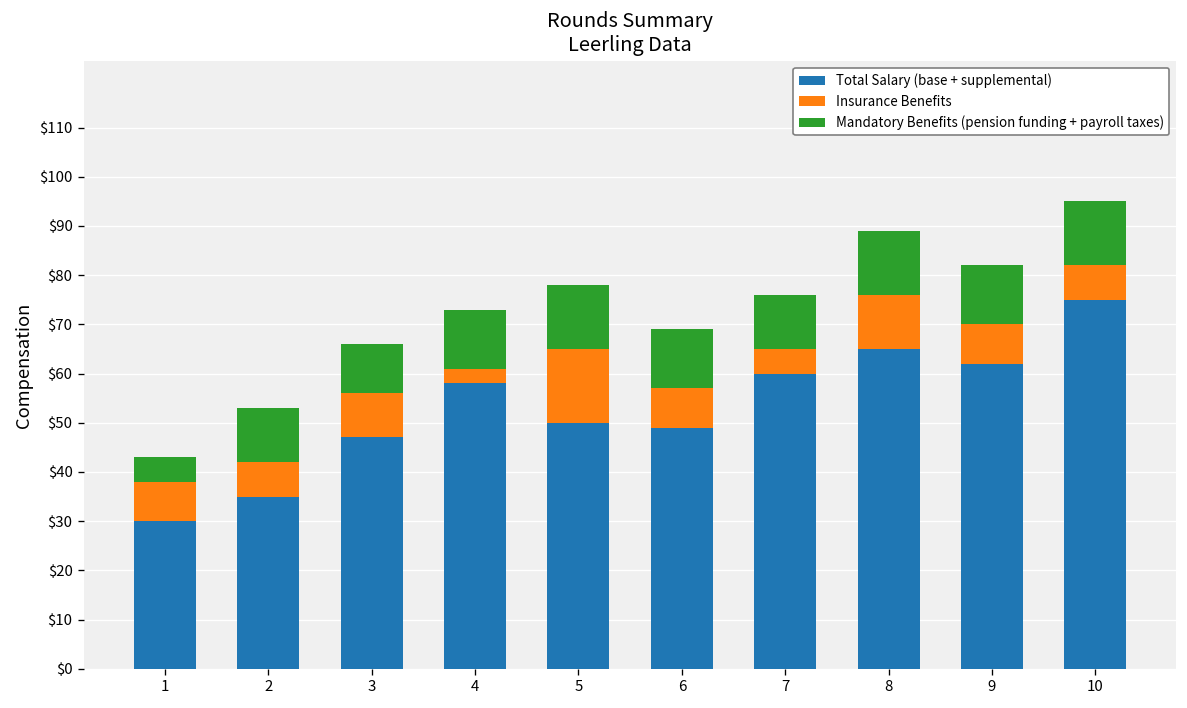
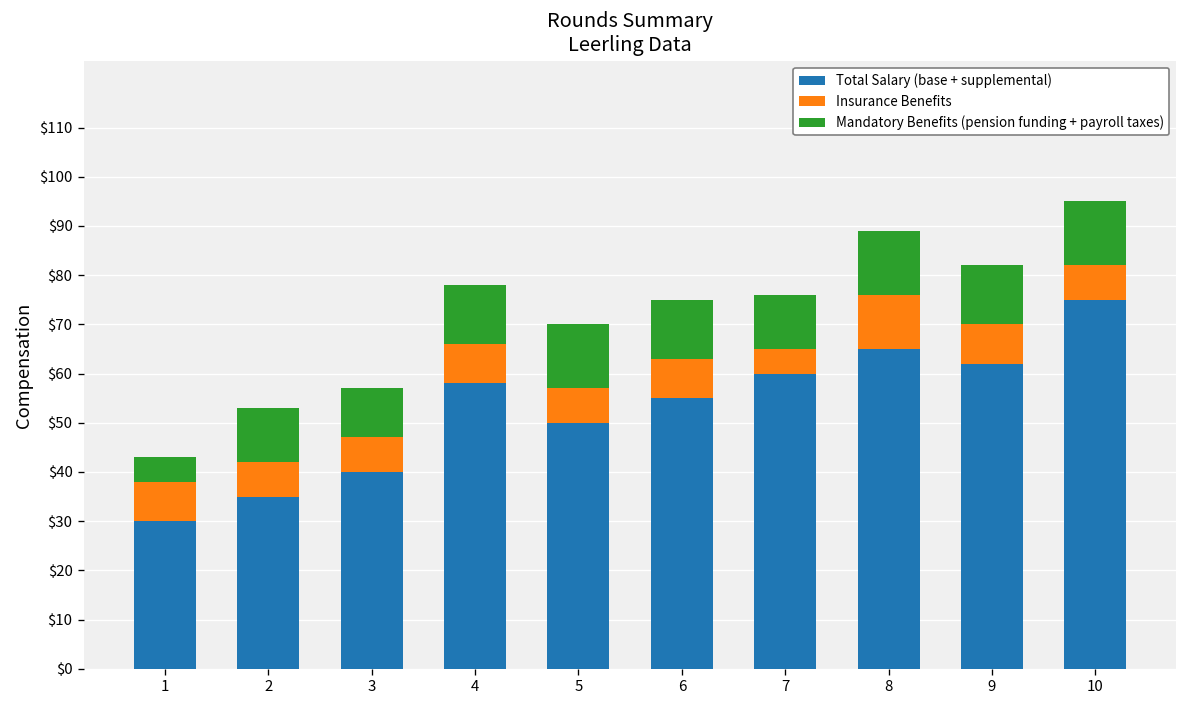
Total Salary (base + supplemental), 3: $47 -> $40
Insurance Benefits, 3: $9 -> $7
Insurance Benefits, 4: $3 -> $8
Insurance Benefits, 5: $15 -> $7
Total Salary (base + supplemental), 6: $49 -> $55
